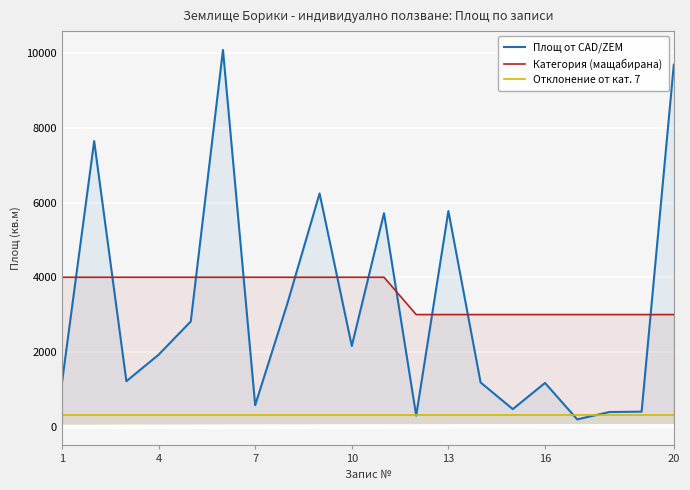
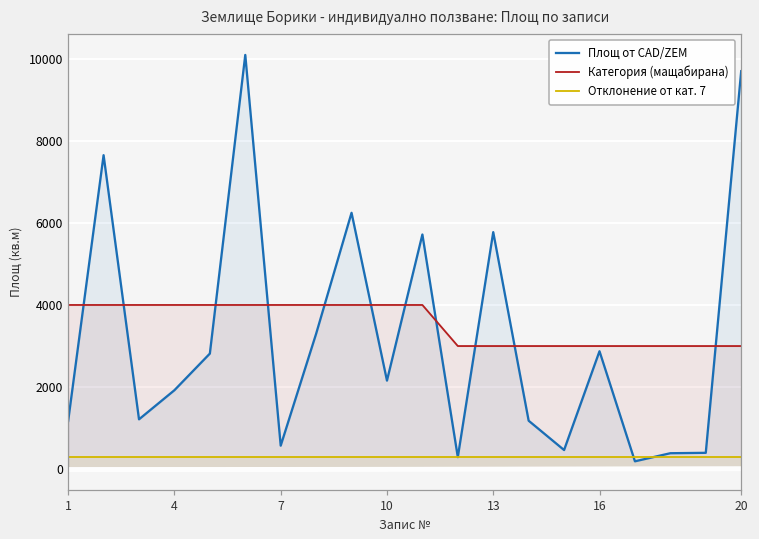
Площ от CAD/ZEM, 16: 1200 -> 2900
